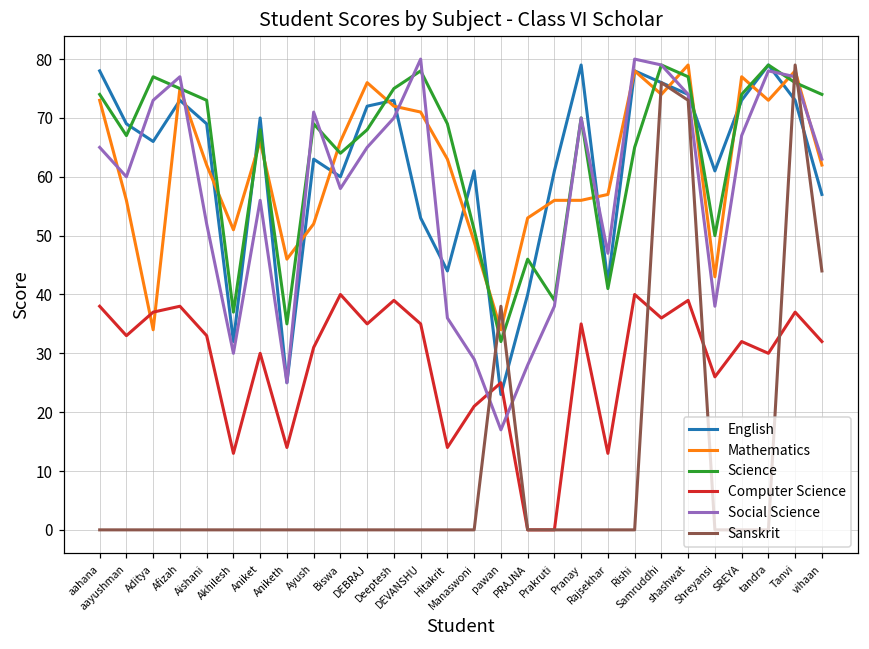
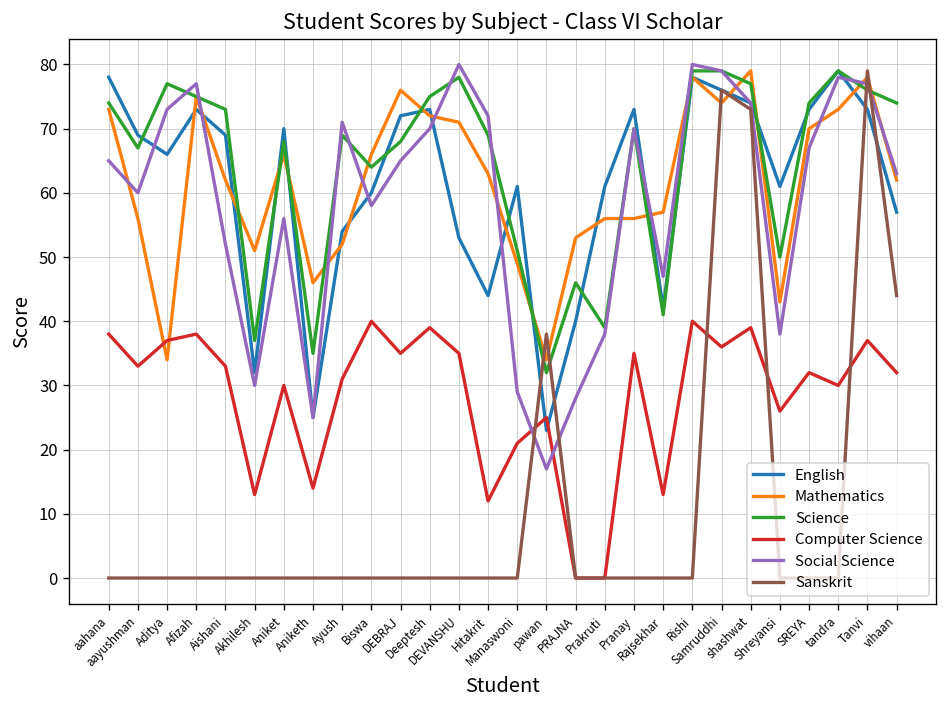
English, Ayush: 63 -> 54
Computer Science, Hitakrit: 14 -> 12
Social Science, Hitakrit: 36 -> 72
English, Pranay: 79 -> 73
Science, Rishi: 65 -> 79
Mathematics, SREYA: 77 -> 70
